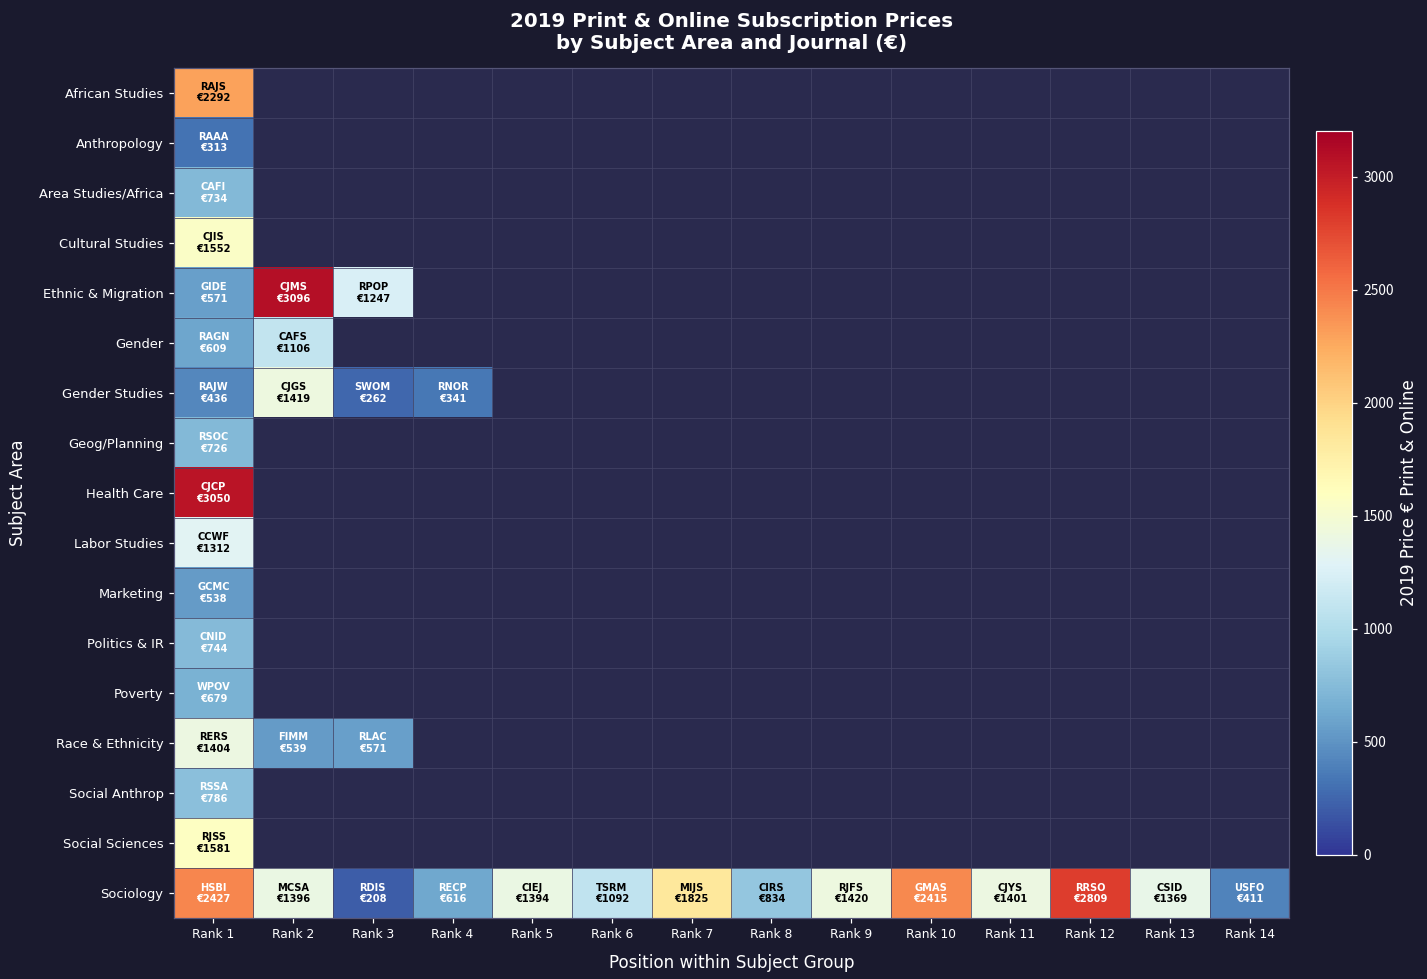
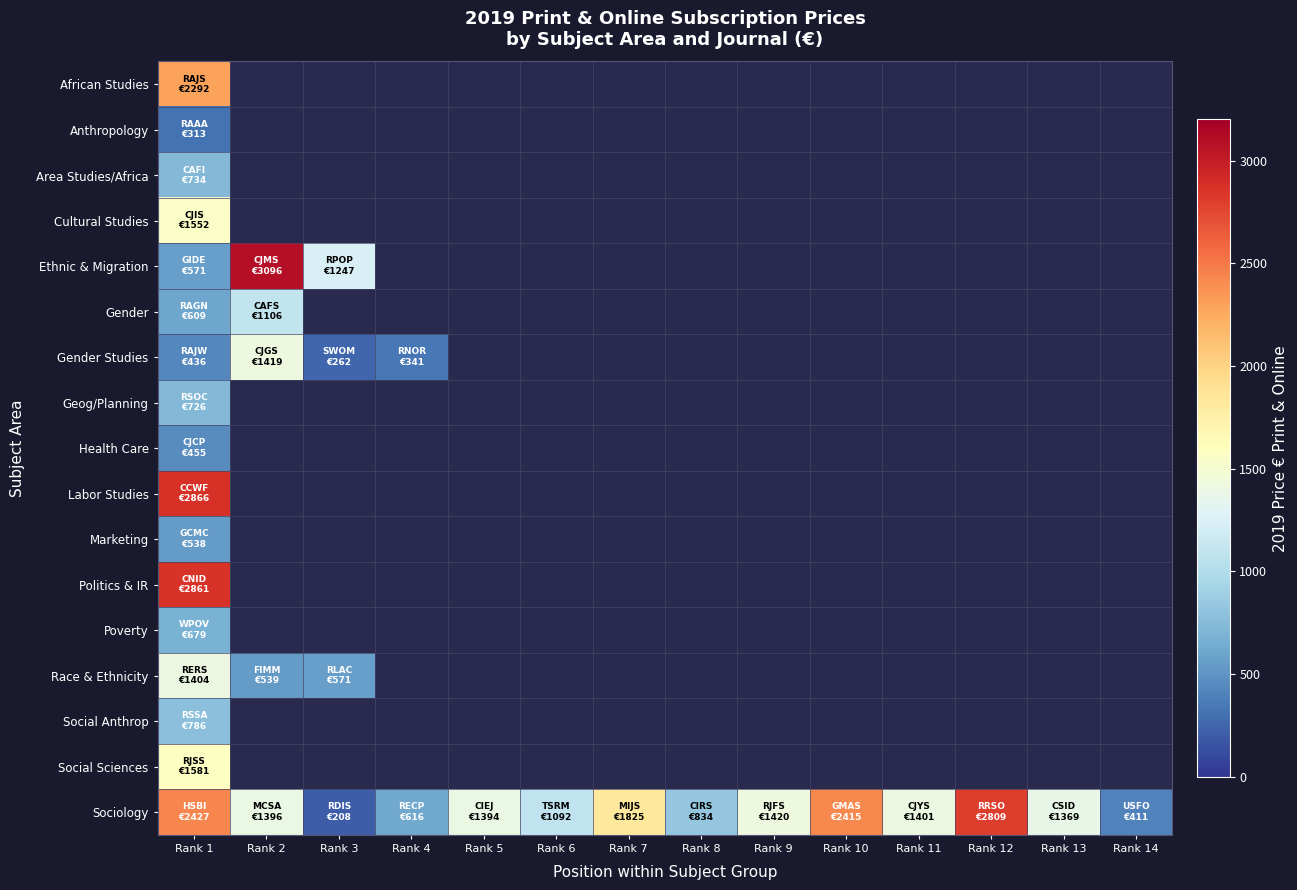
Health Care, Rank 1: €3050 -> €455
Labor Studies, Rank 1: €1312 -> €2866
Politics & IR, Rank 1: €744 -> €2861
